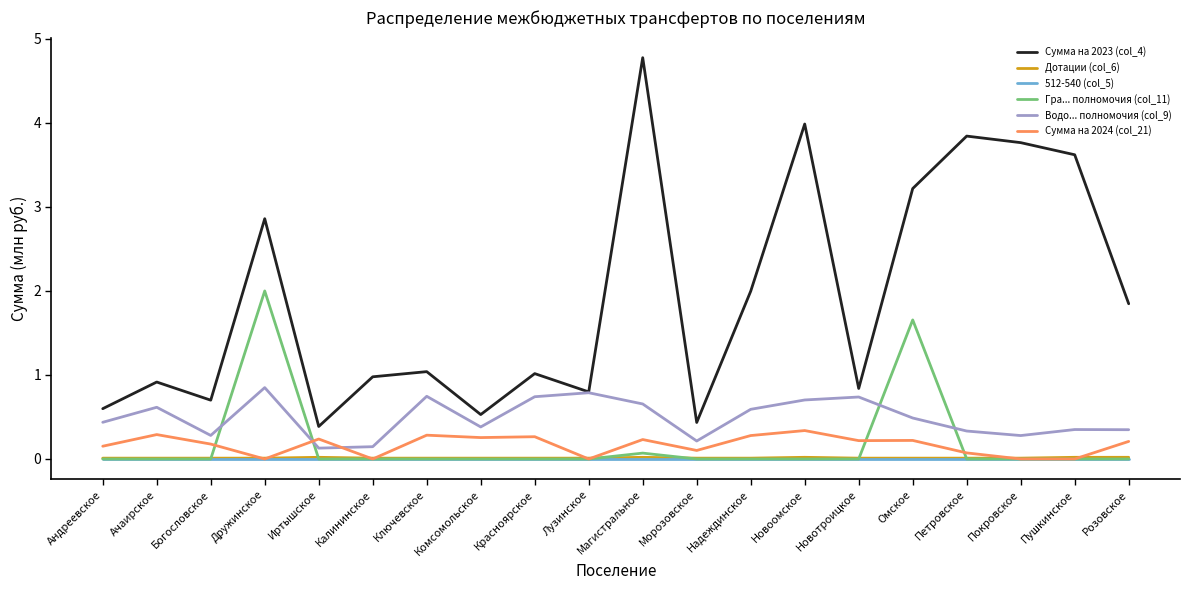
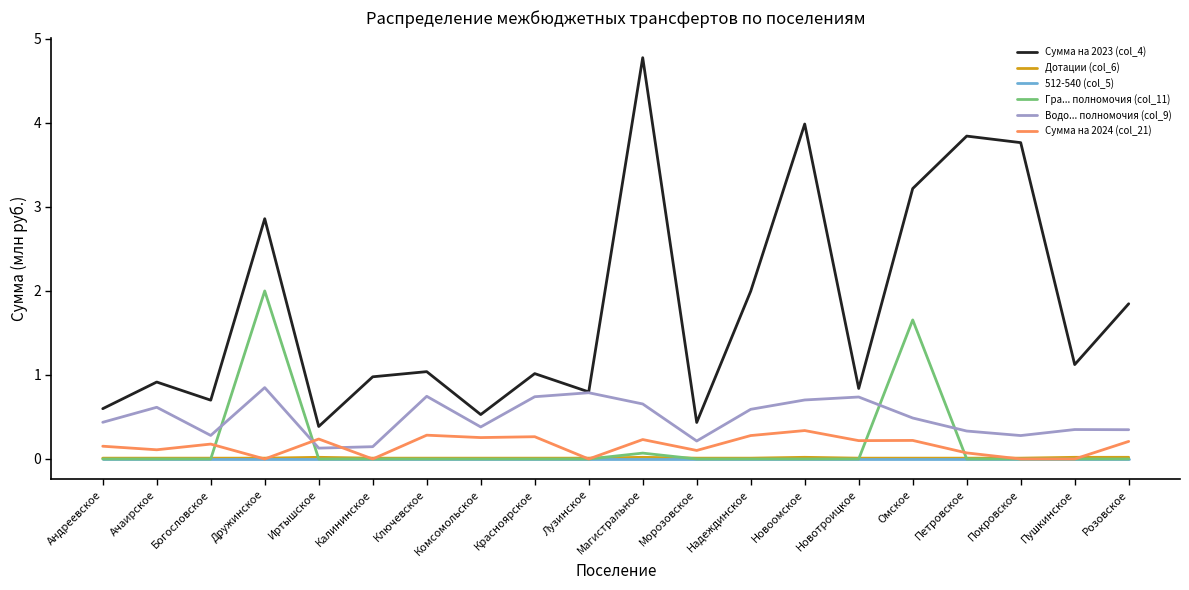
Сумма на 2024 (col_21), Ачаирское: 0.3 -> 0.1
Сумма на 2023 (col_4), Пушкинское: 3.6 -> 1.1
